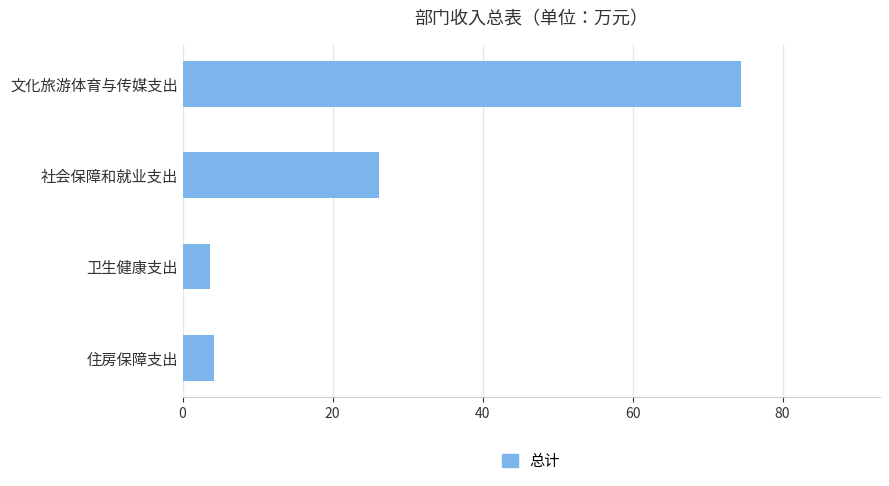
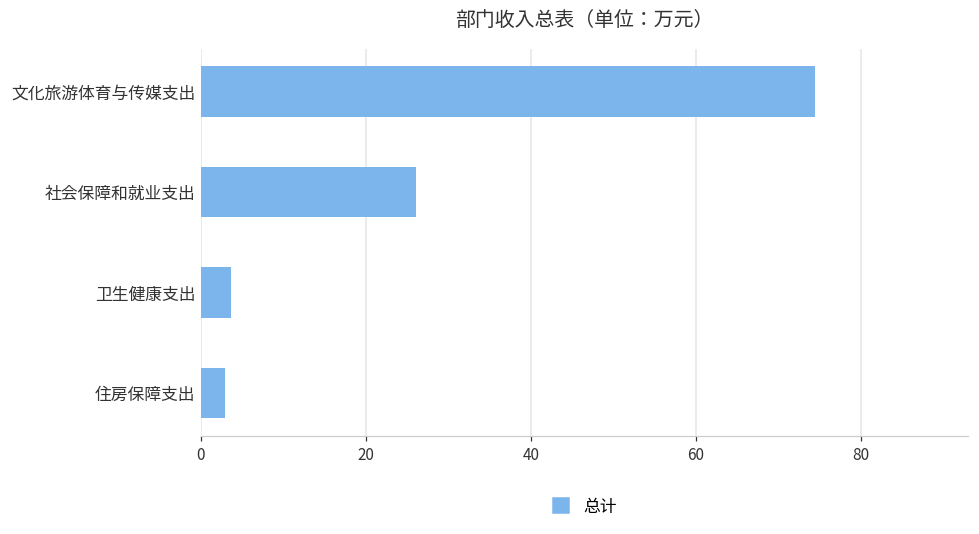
住房保障支出: 4 -> 3
